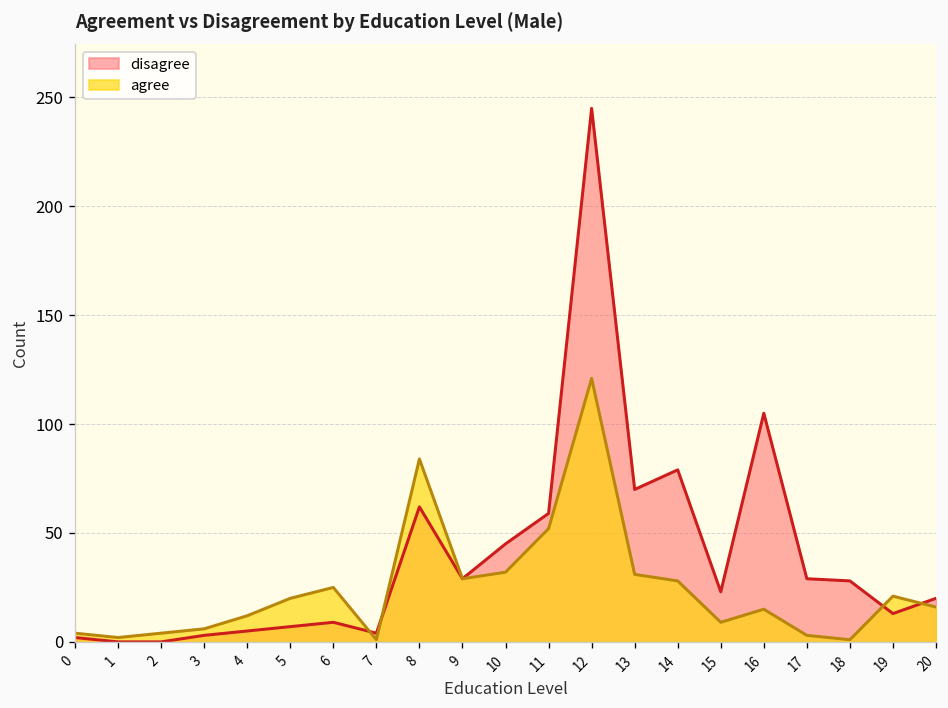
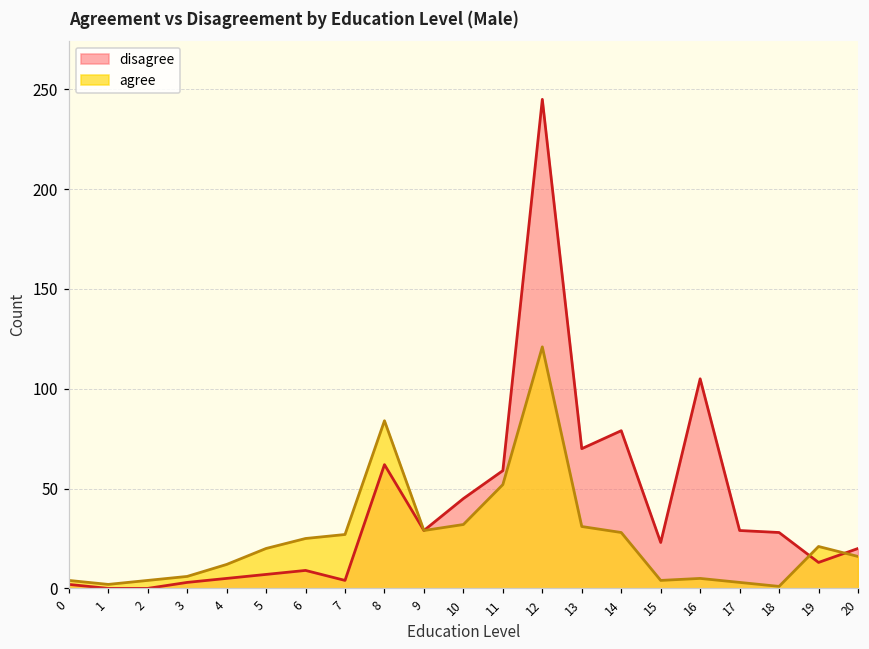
agree, 7: 1 -> 27
agree, 15: 9 -> 4
agree, 16: 15 -> 5
